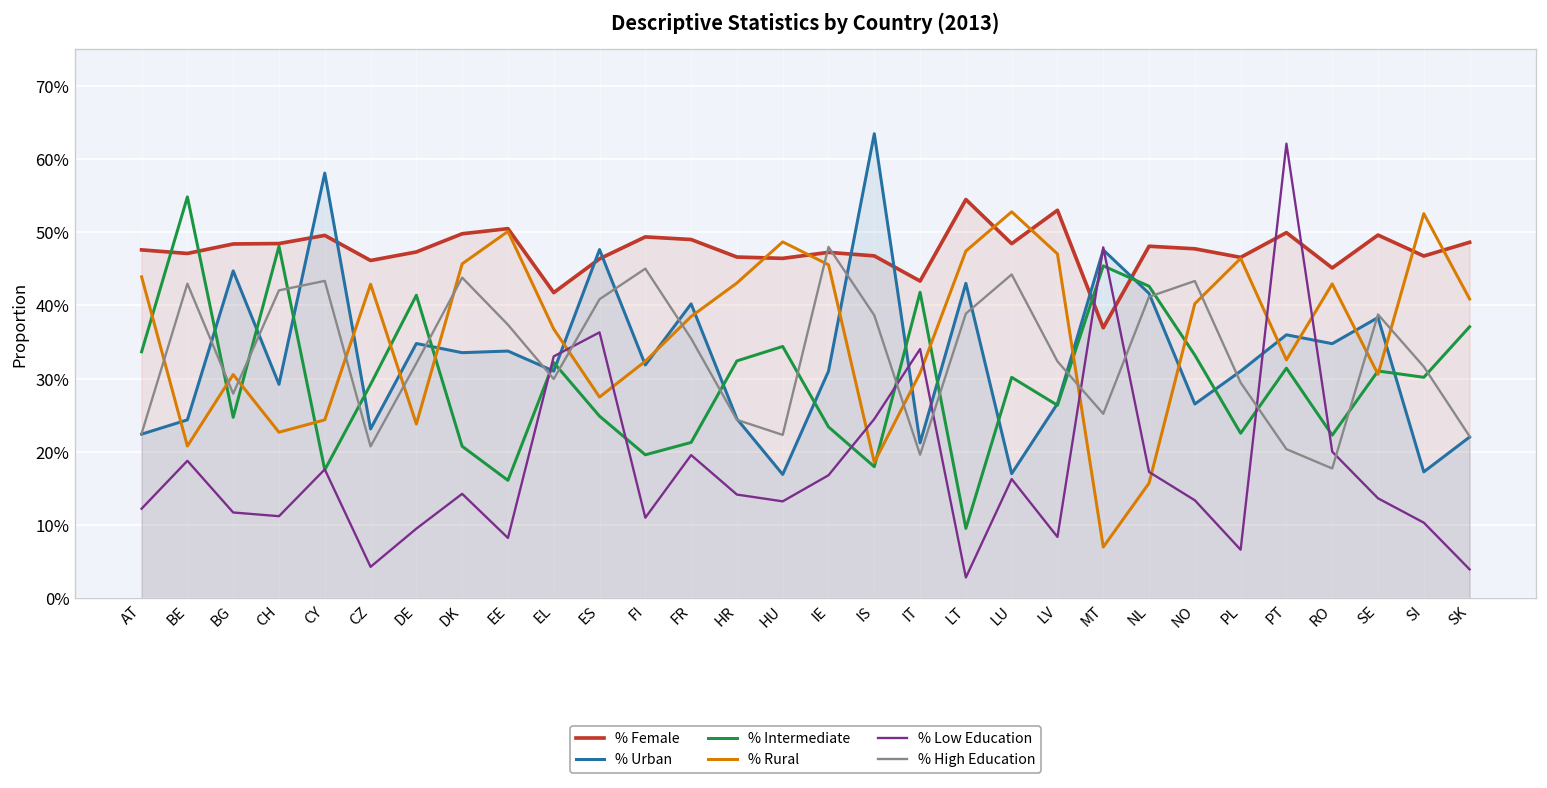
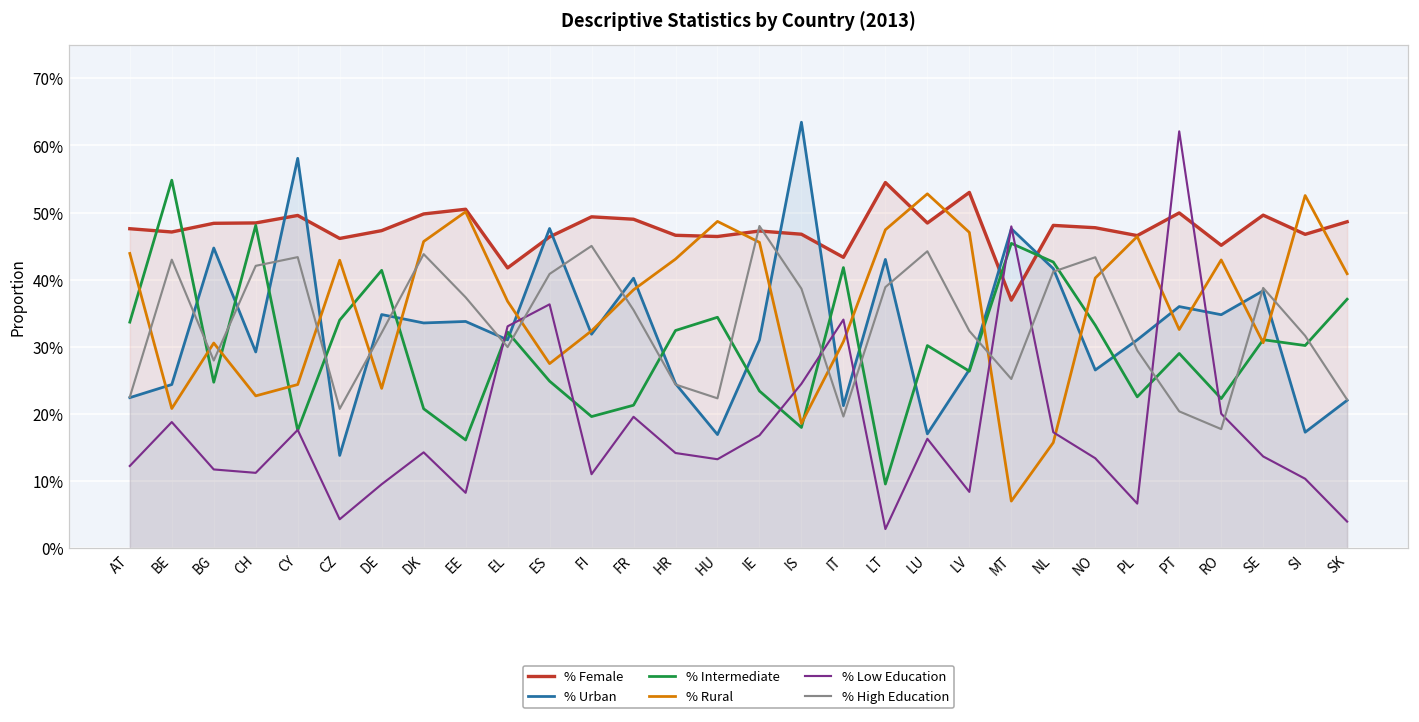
% Urban, CZ: 23% -> 14%
% Intermediate, CZ: 29% -> 34%
% Intermediate, PT: 31% -> 29%
